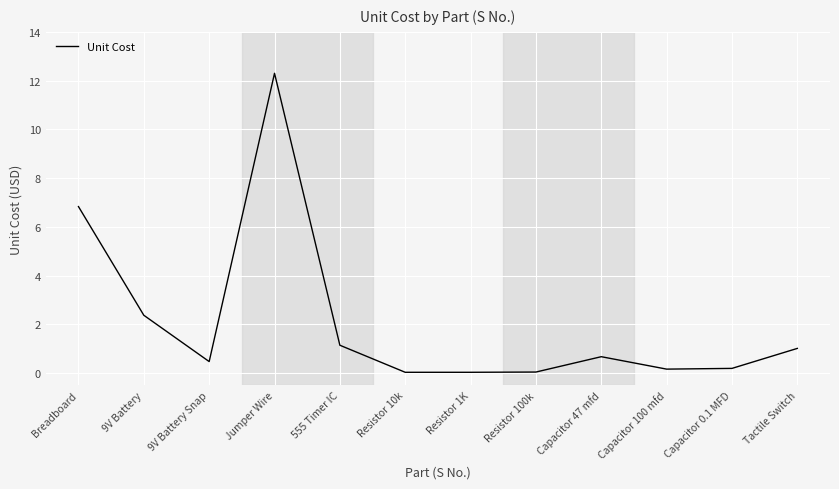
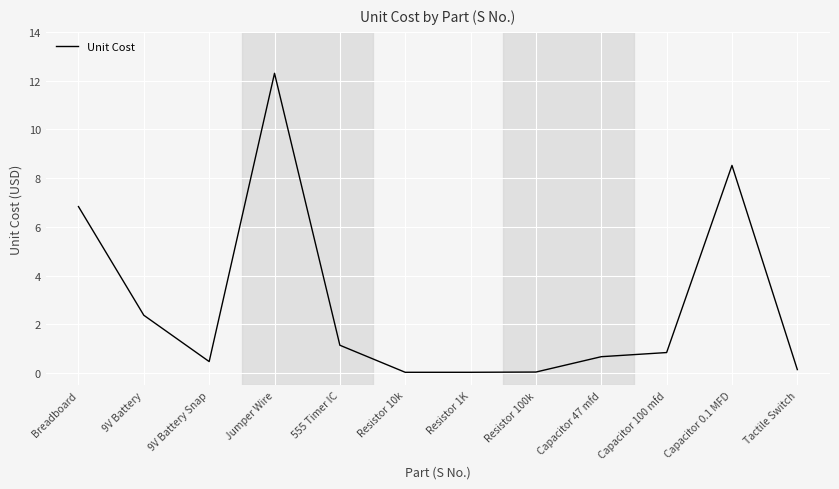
Capacitor 100 mfd: 0.2 -> 0.8
Capacitor 0.1 MFD: 0.2 -> 8.5
Tactile Switch: 1.0 -> 0.1
